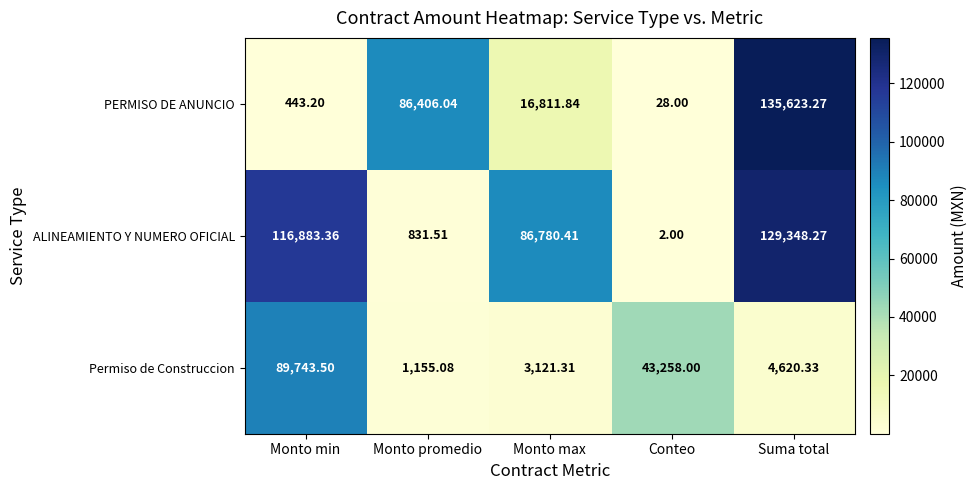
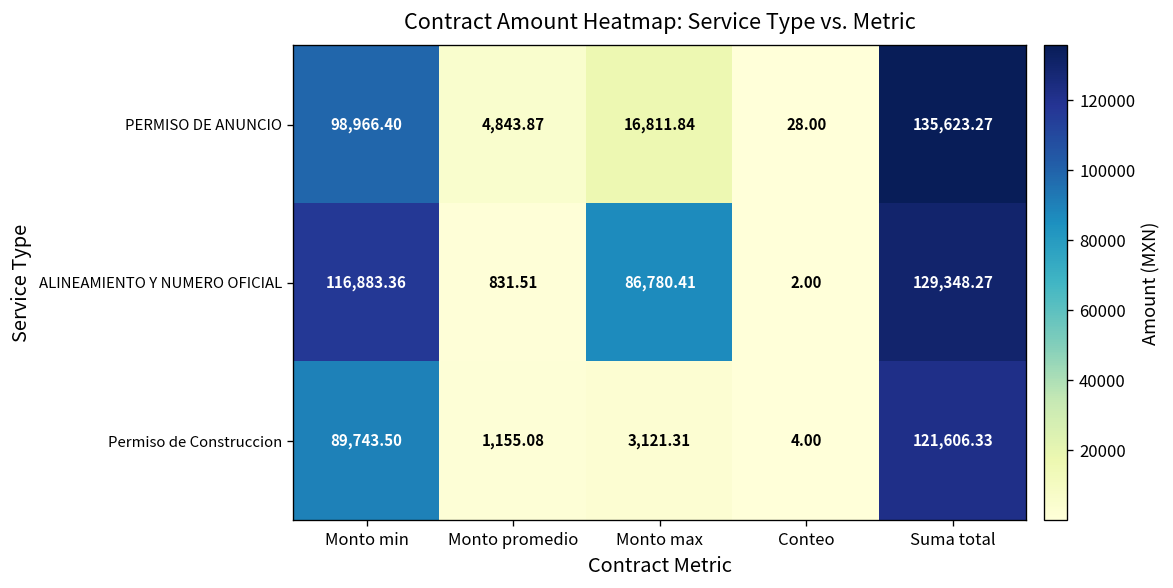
PERMISO DE ANUNCIO, Monto min: 443.20 -> 98,966.40
PERMISO DE ANUNCIO, Monto promedio: 86,406.04 -> 4,843.87
Permiso de Construccion, Conteo: 43,258.00 -> 4.00
Permiso de Construccion, Suma total: 4,620.33 -> 121,606.33
